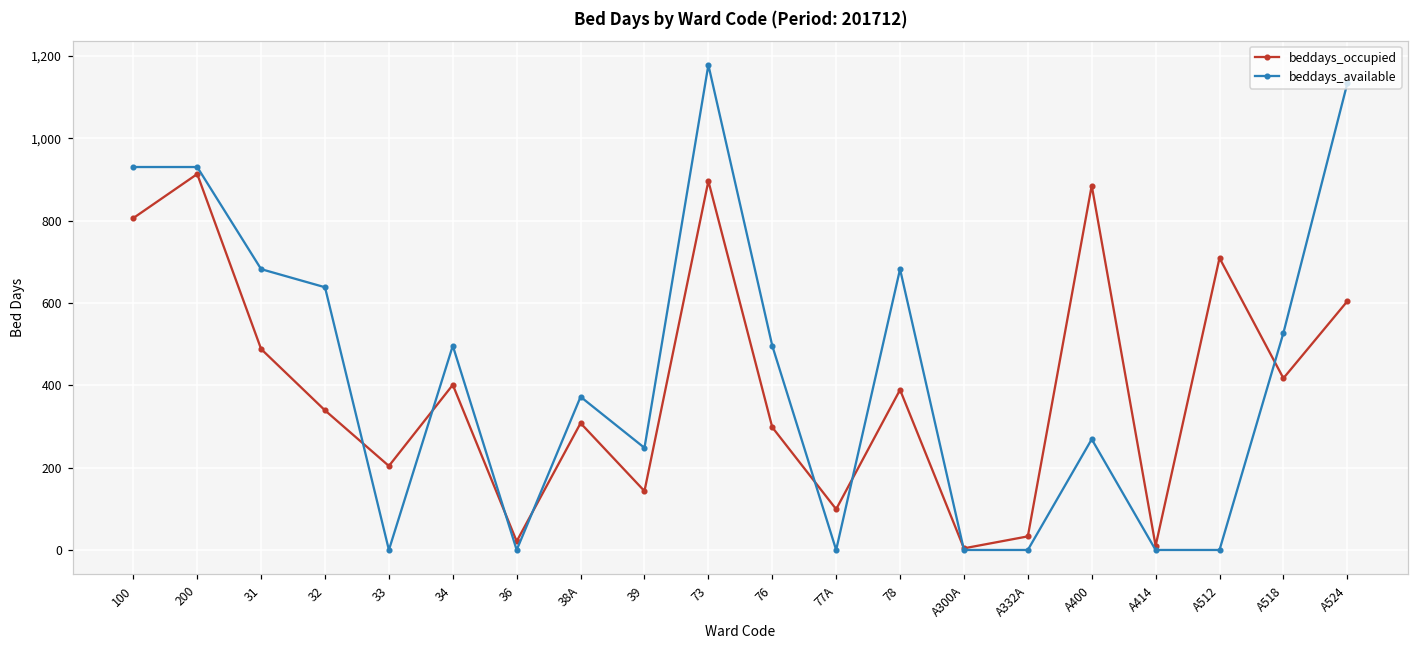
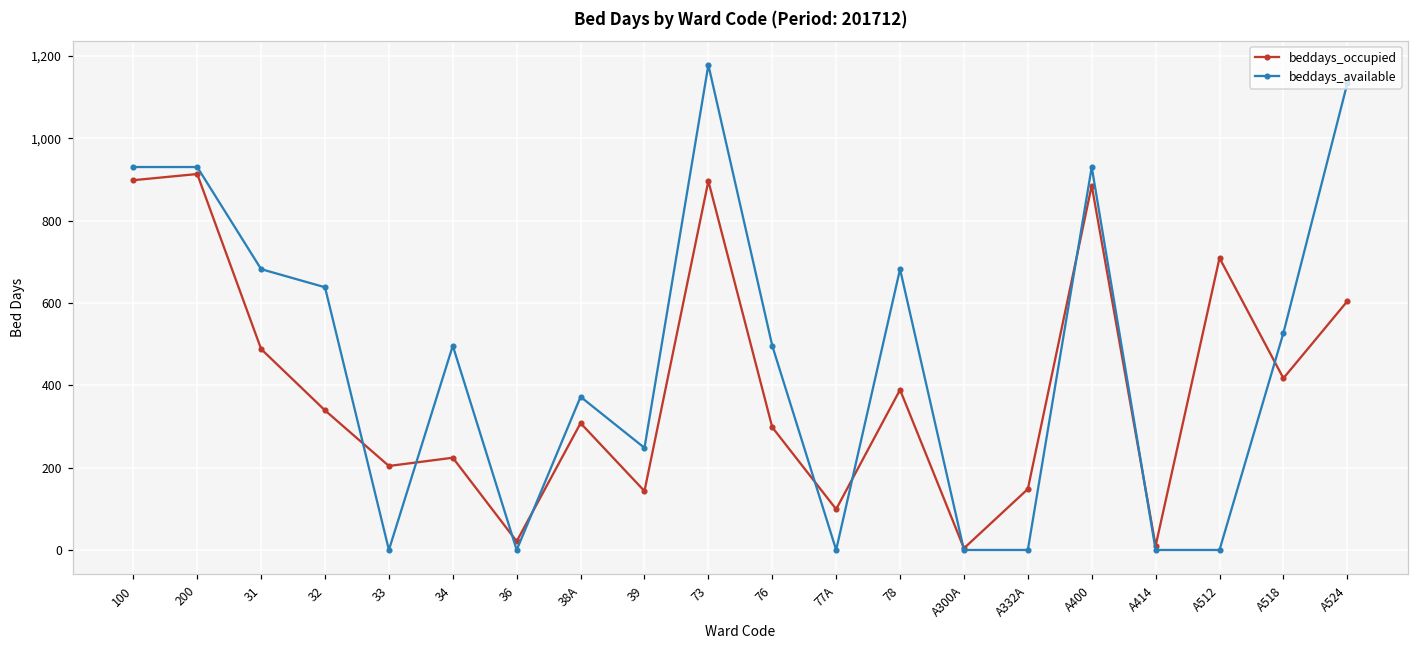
beddays_occupied, 100: 810 -> 900
beddays_occupied, 34: 400 -> 220
beddays_occupied, A332A: 30 -> 150
beddays_available, A400: 270 -> 930
